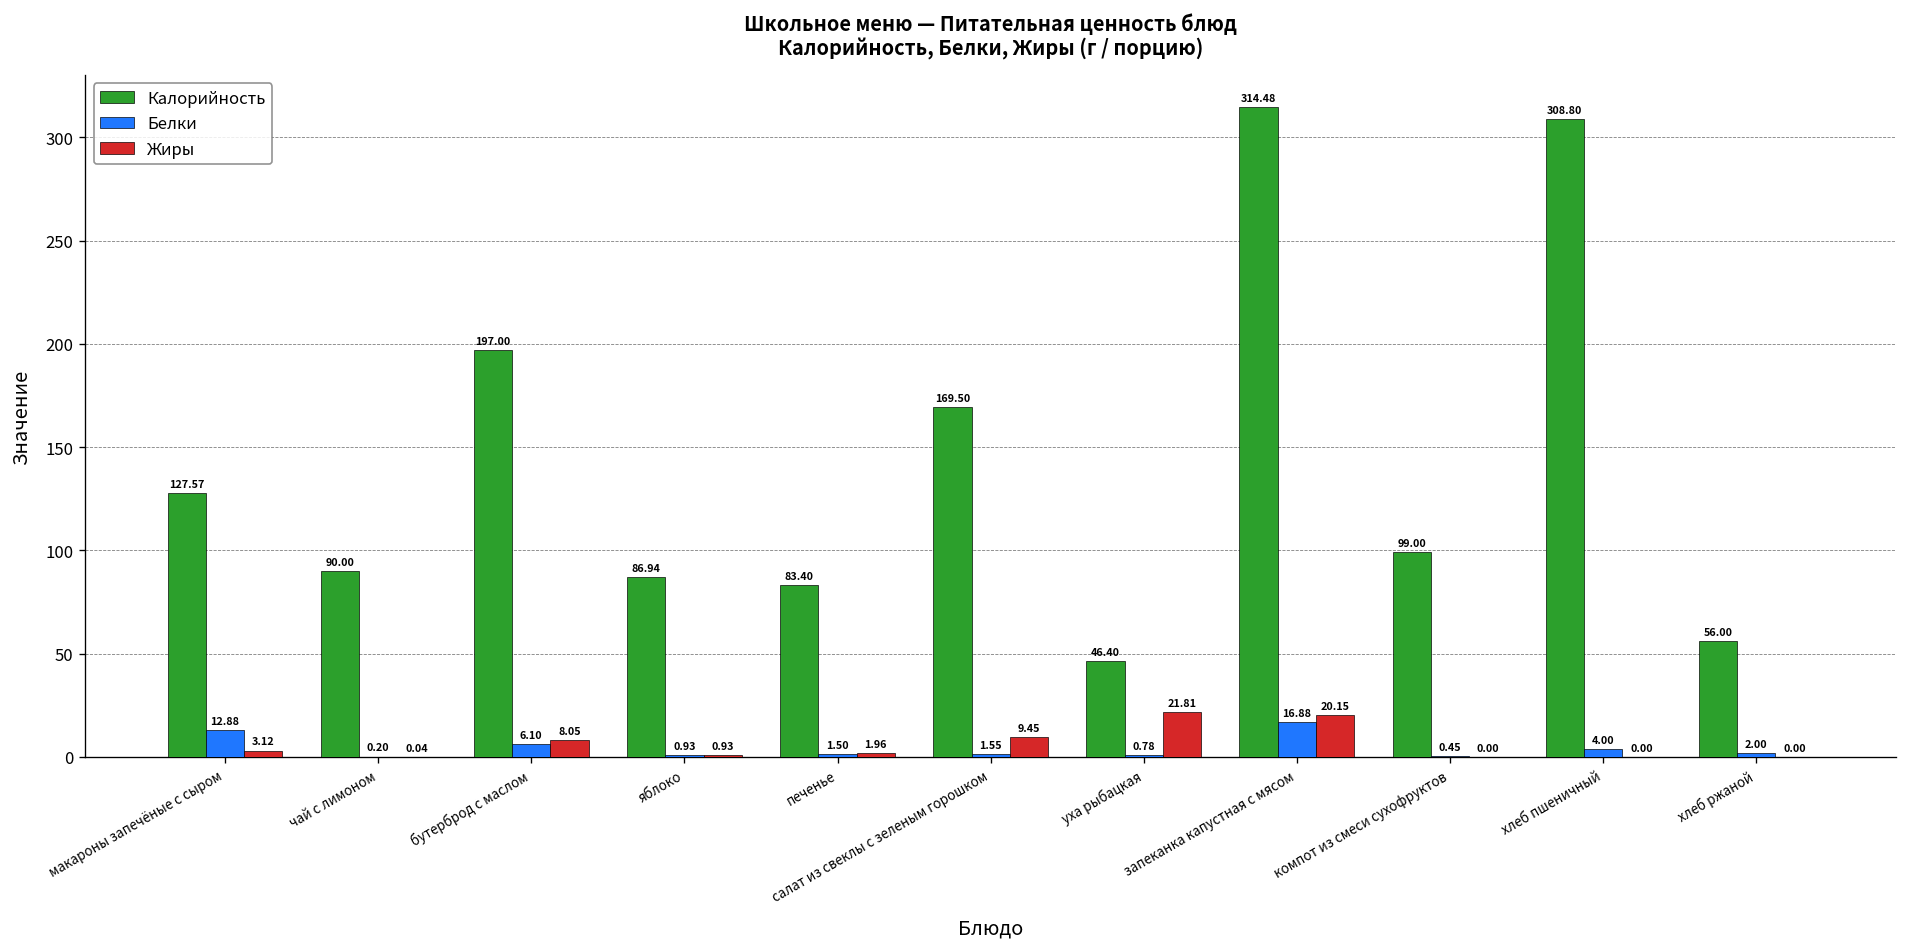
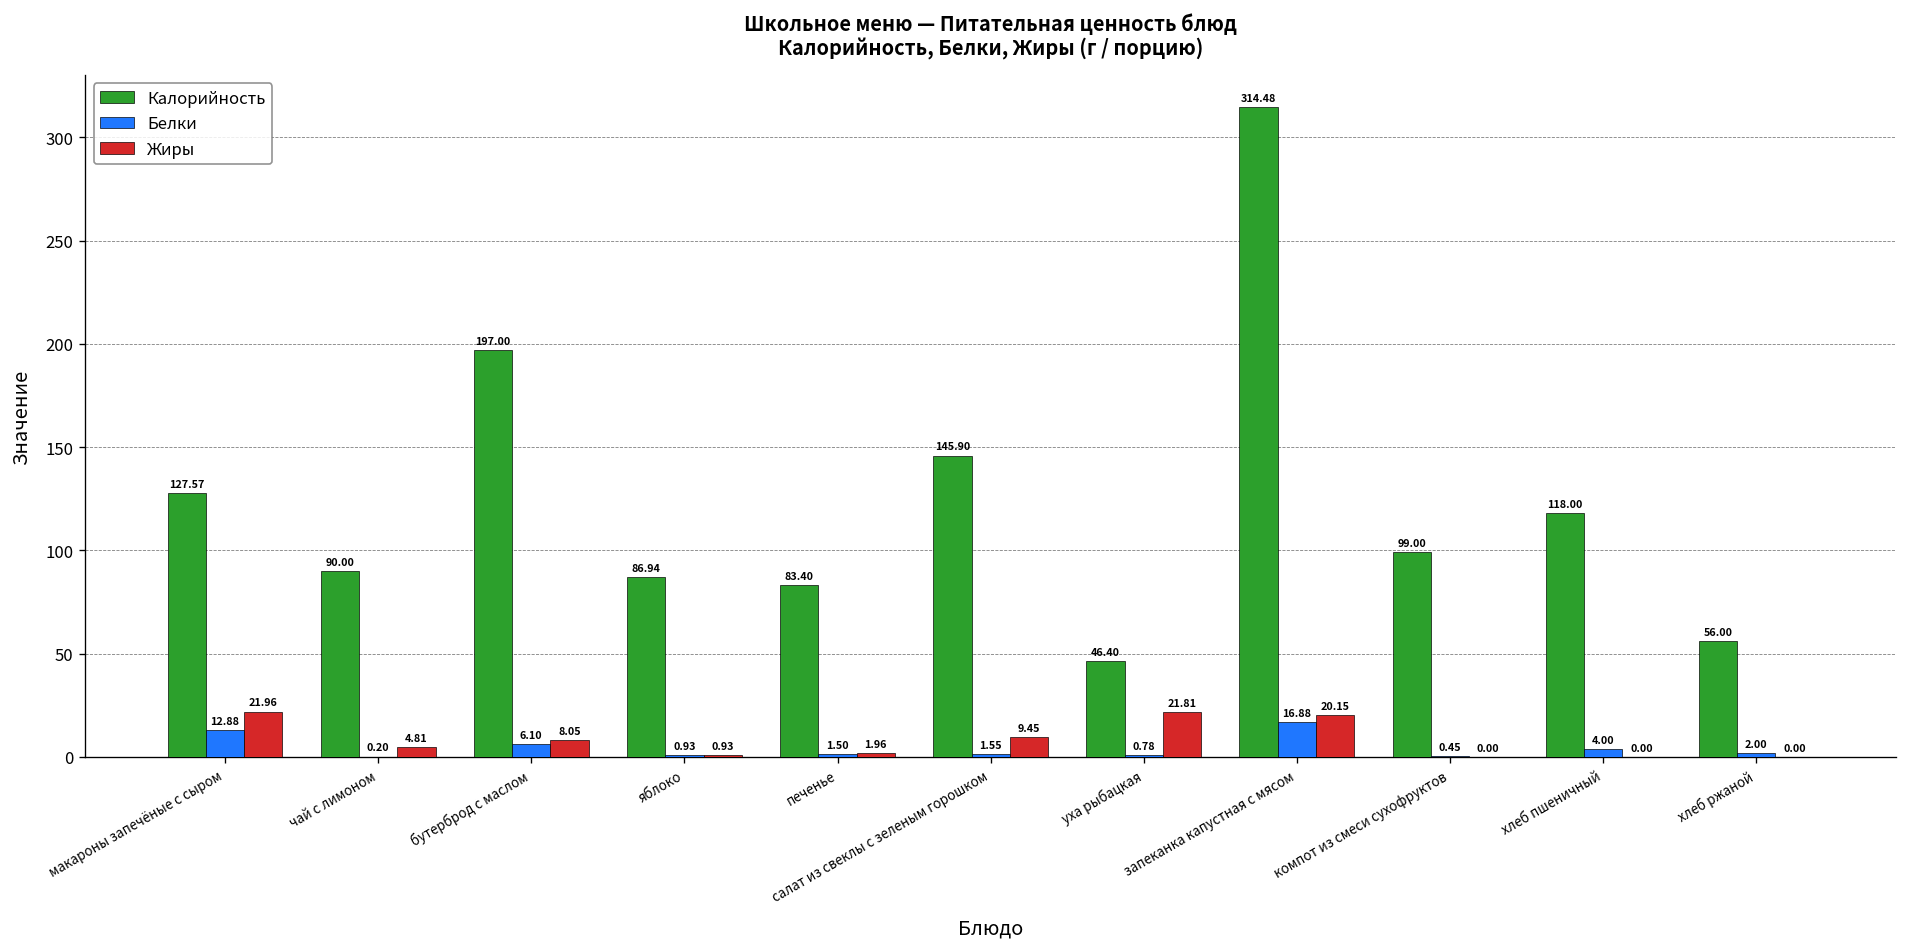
Жиры, макароны запечёные с сыром: 3.12 -> 21.96
Жиры, чай с лимоном: 0.04 -> 4.81
Калорийность, салат из свеклы с зеленым горошком: 169.50 -> 145.90
Калорийность, хлеб пшеничный: 308.80 -> 118.00
